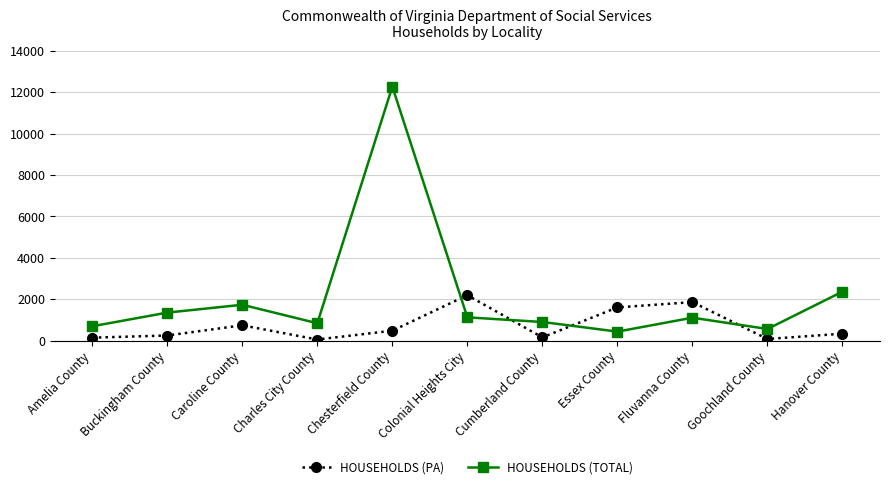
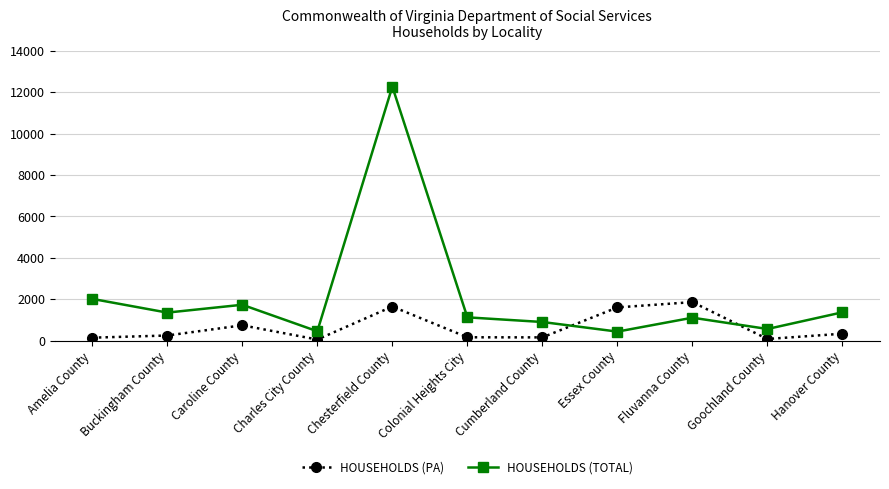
HOUSEHOLDS (TOTAL), Amelia County: 700 -> 2000
HOUSEHOLDS (TOTAL), Charles City County: 800 -> 500
HOUSEHOLDS (PA), Chesterfield County: 500 -> 1600
HOUSEHOLDS (PA), Colonial Heights City: 2200 -> 200
HOUSEHOLDS (TOTAL), Hanover County: 2400 -> 1400
